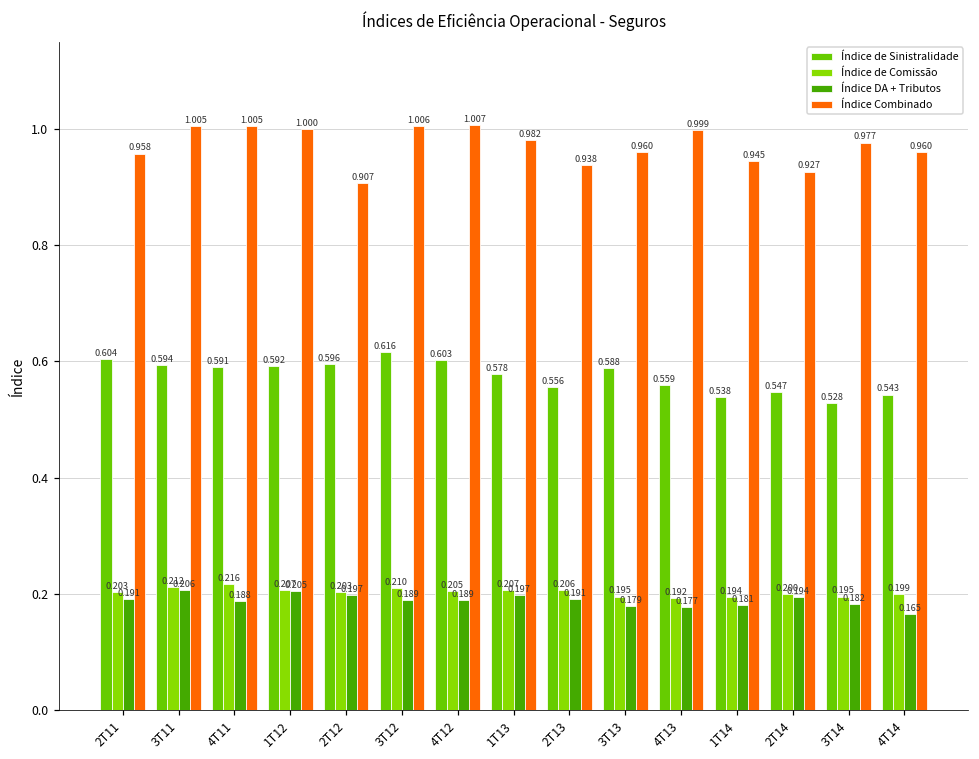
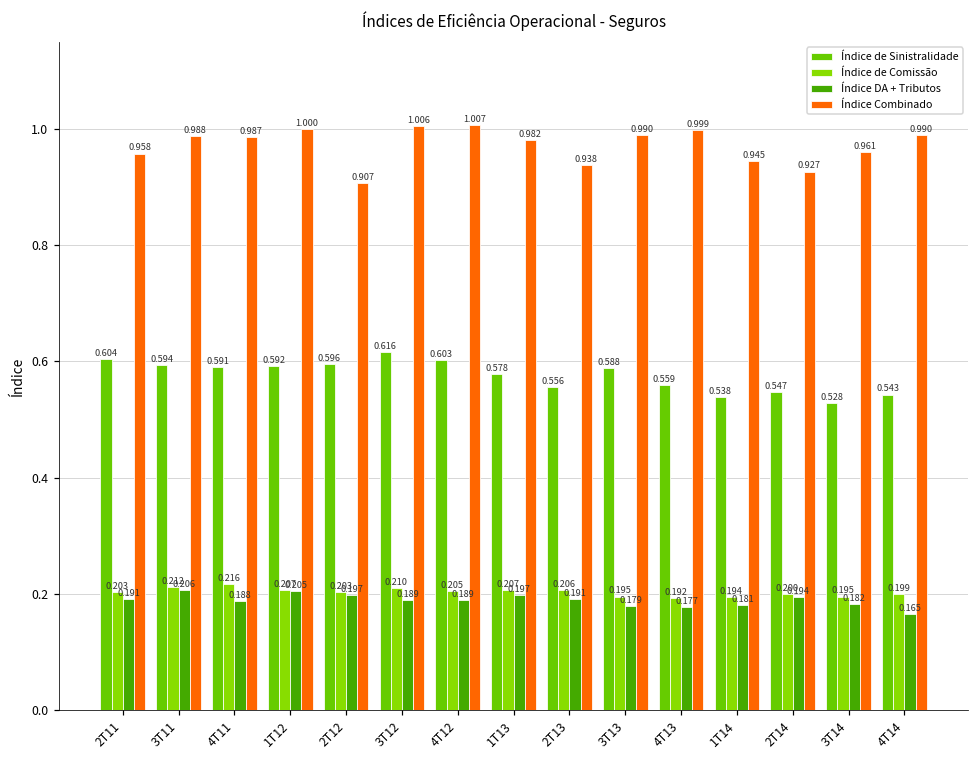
Índice Combinado, 3T11: 1.005 -> 0.988
Índice Combinado, 4T11: 1.005 -> 0.987
Índice Combinado, 3T13: 0.960 -> 0.990
Índice Combinado, 3T14: 0.977 -> 0.961
Índice Combinado, 4T14: 0.960 -> 0.990
